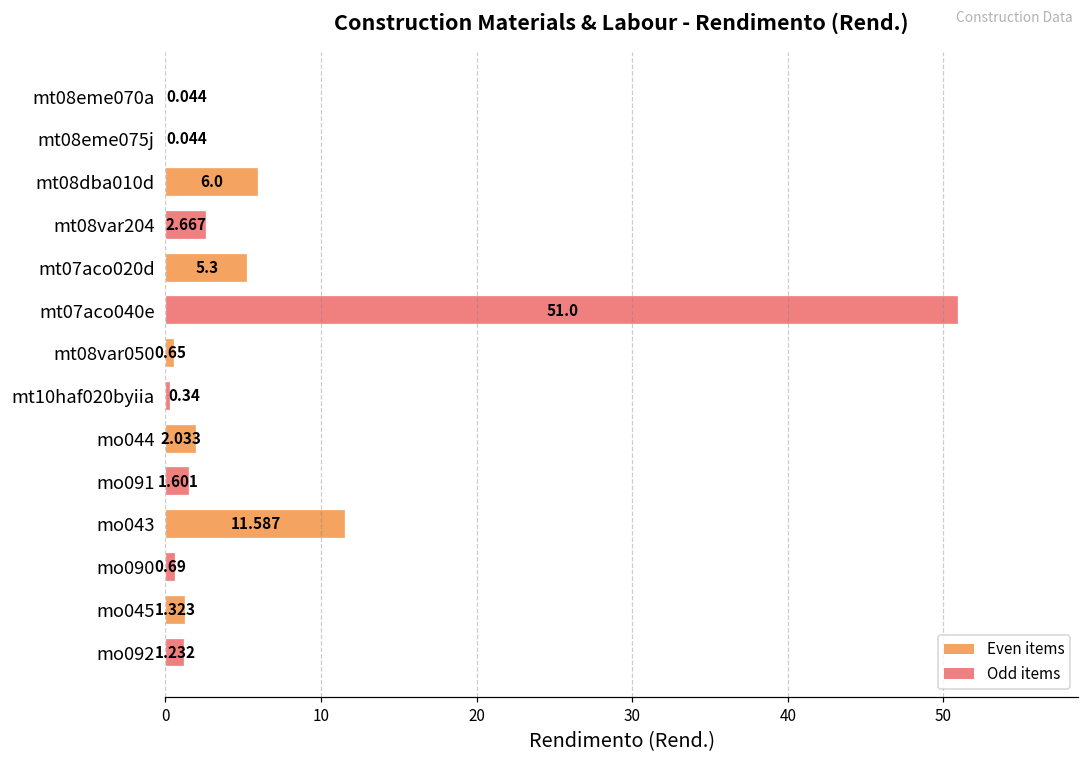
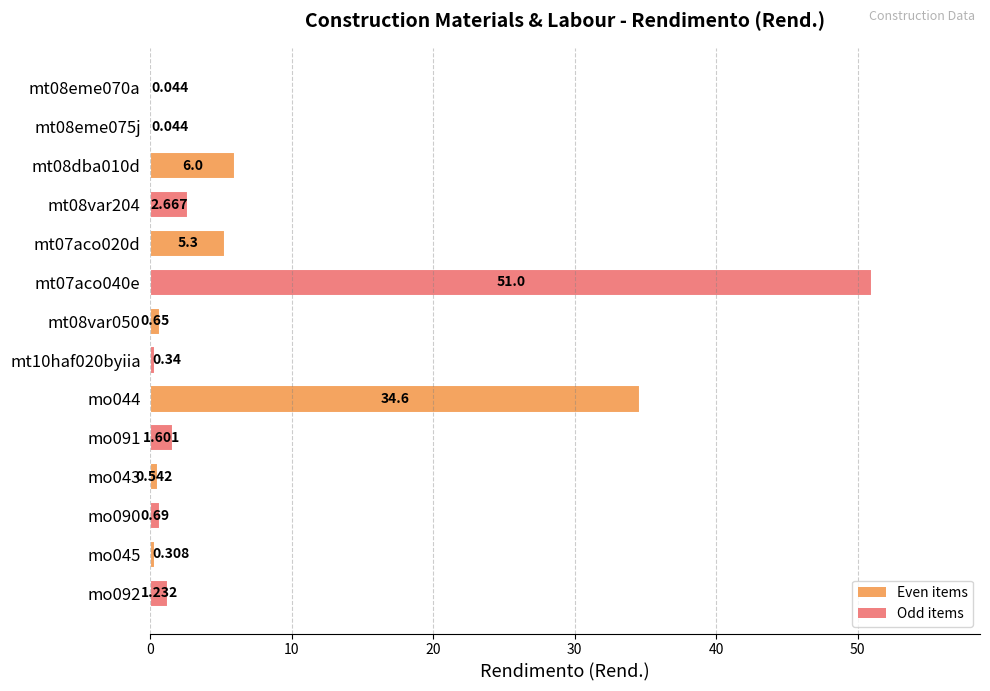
mo044: 2.033 -> 34.6
mo043: 11.587 -> 0.542
mo045: 1.323 -> 0.308
